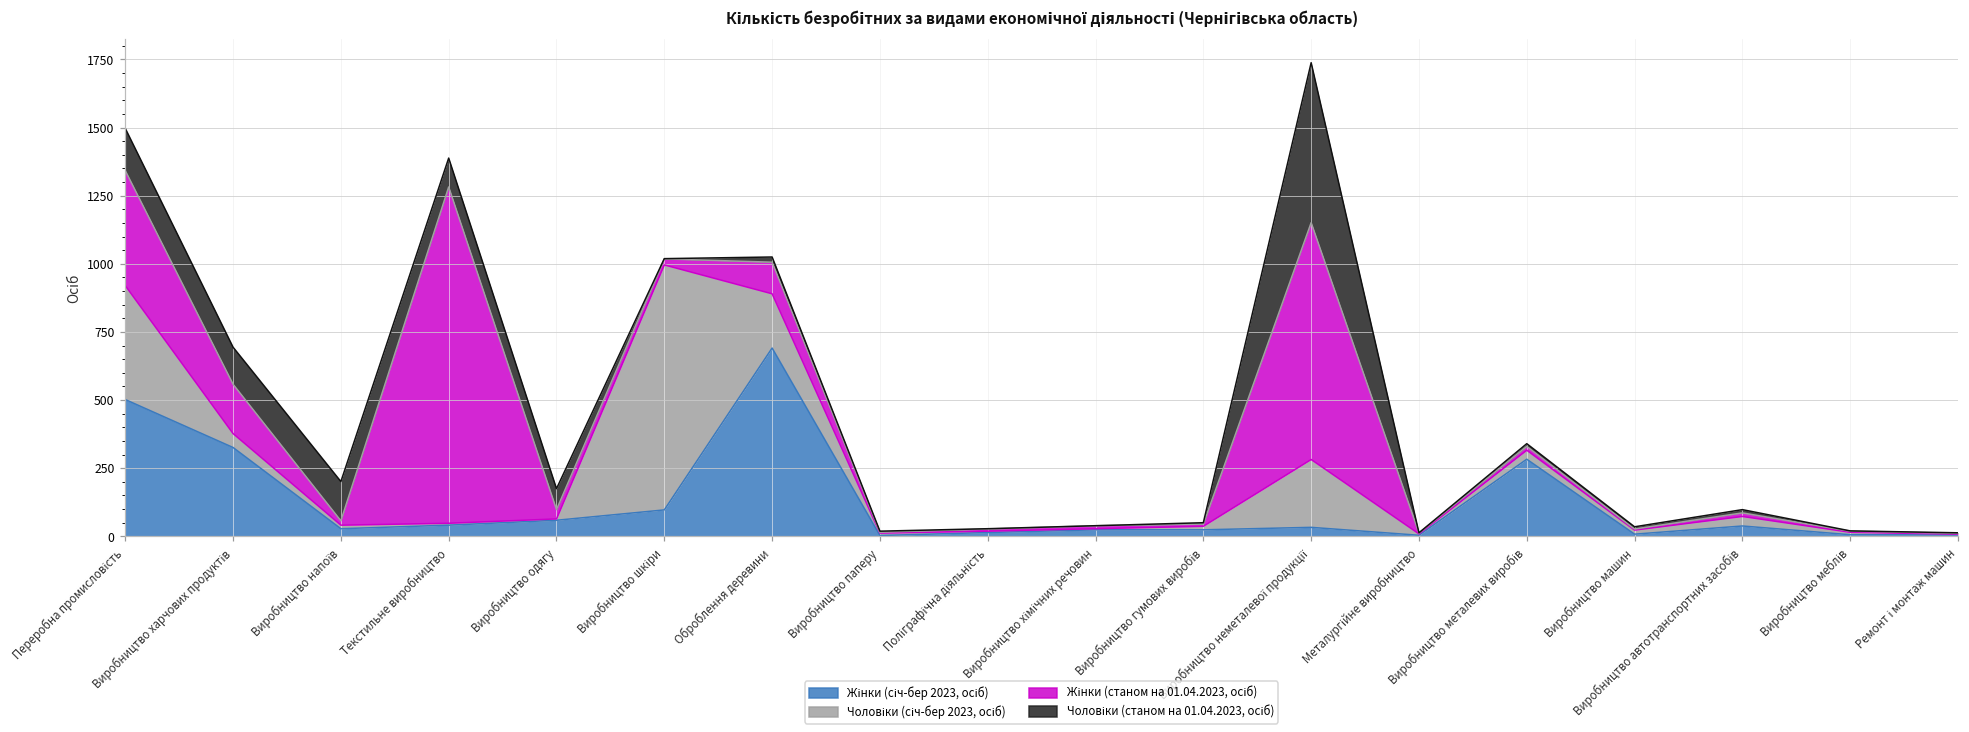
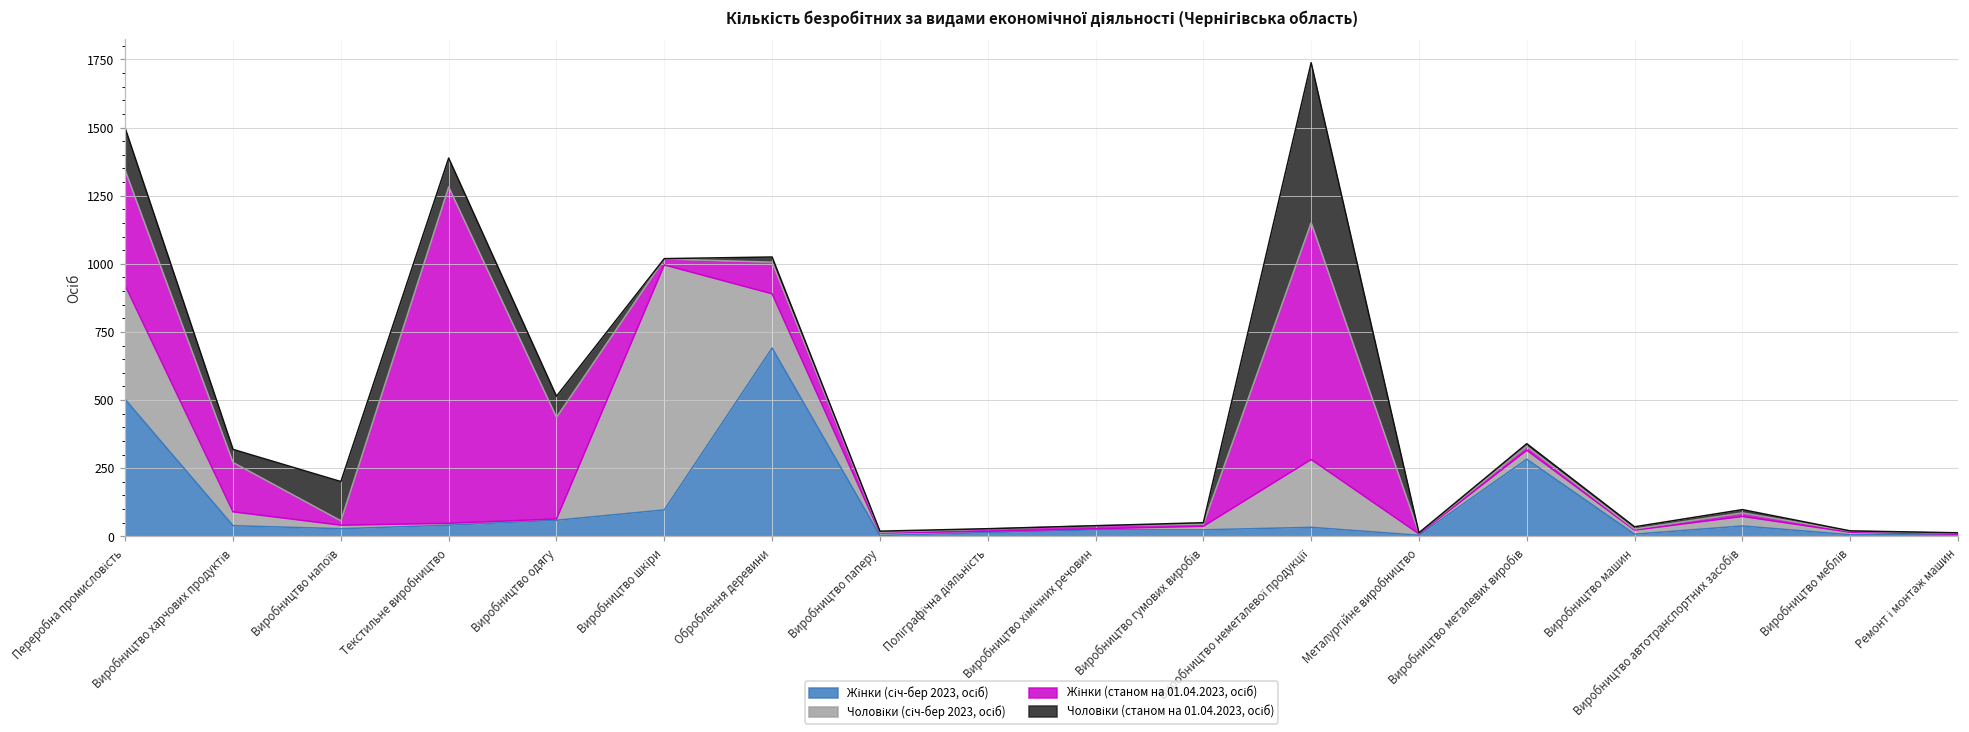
Жінки (січ-бер 2023, осіб), Виробництво харчових продуктів: 330 -> 40
Чоловіки (станом на 01.04.2023, осіб), Виробництво харчових продуктів: 140 -> 50
Жінки (станом на 01.04.2023, осіб), Виробництво одягу: 30 -> 370
